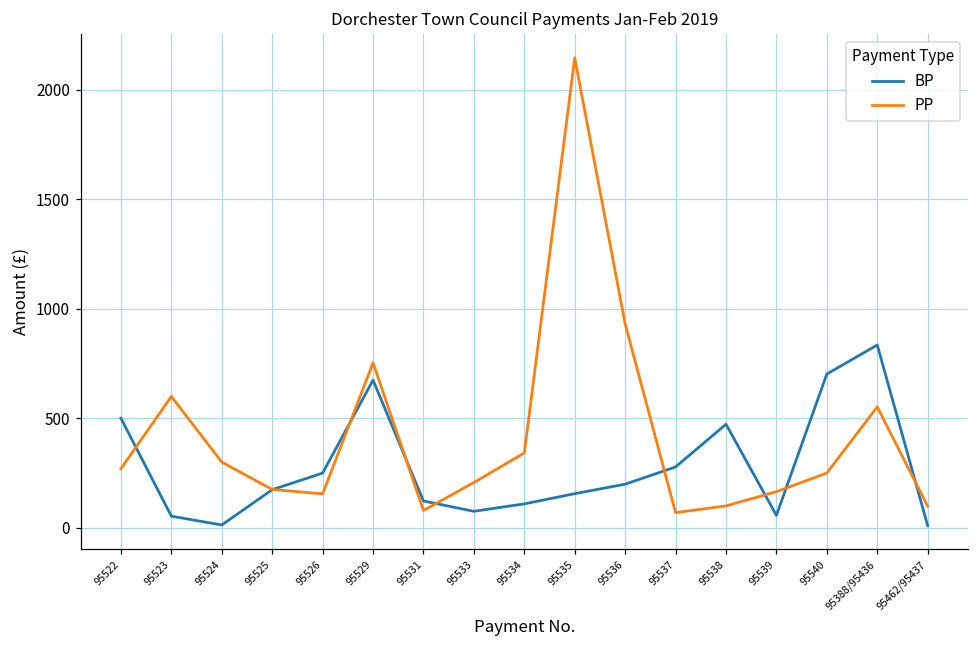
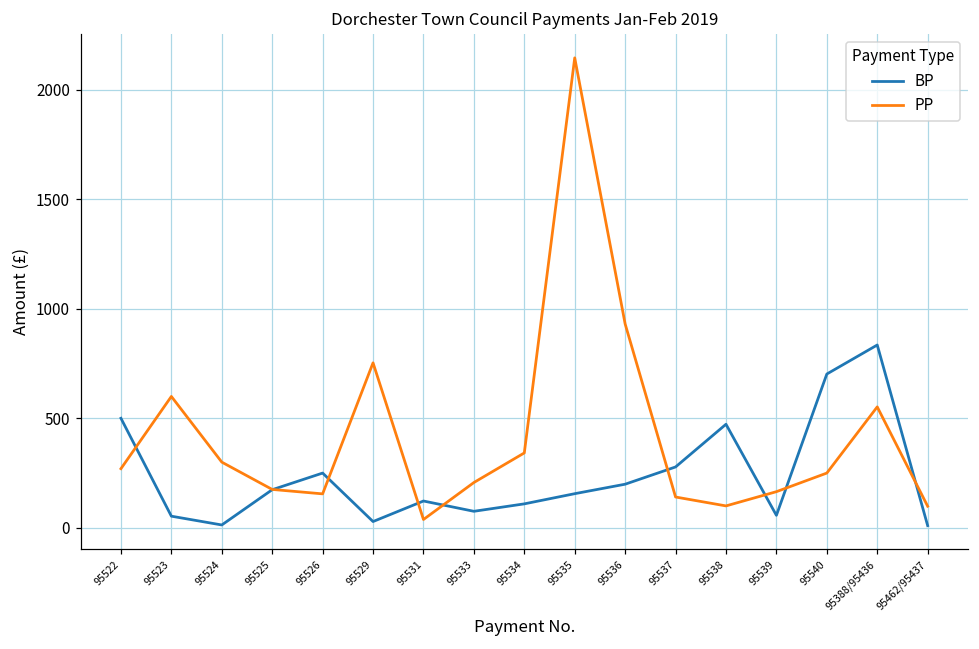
BP, 95529: 670 -> 30
PP, 95531: 80 -> 40
PP, 95537: 70 -> 140
